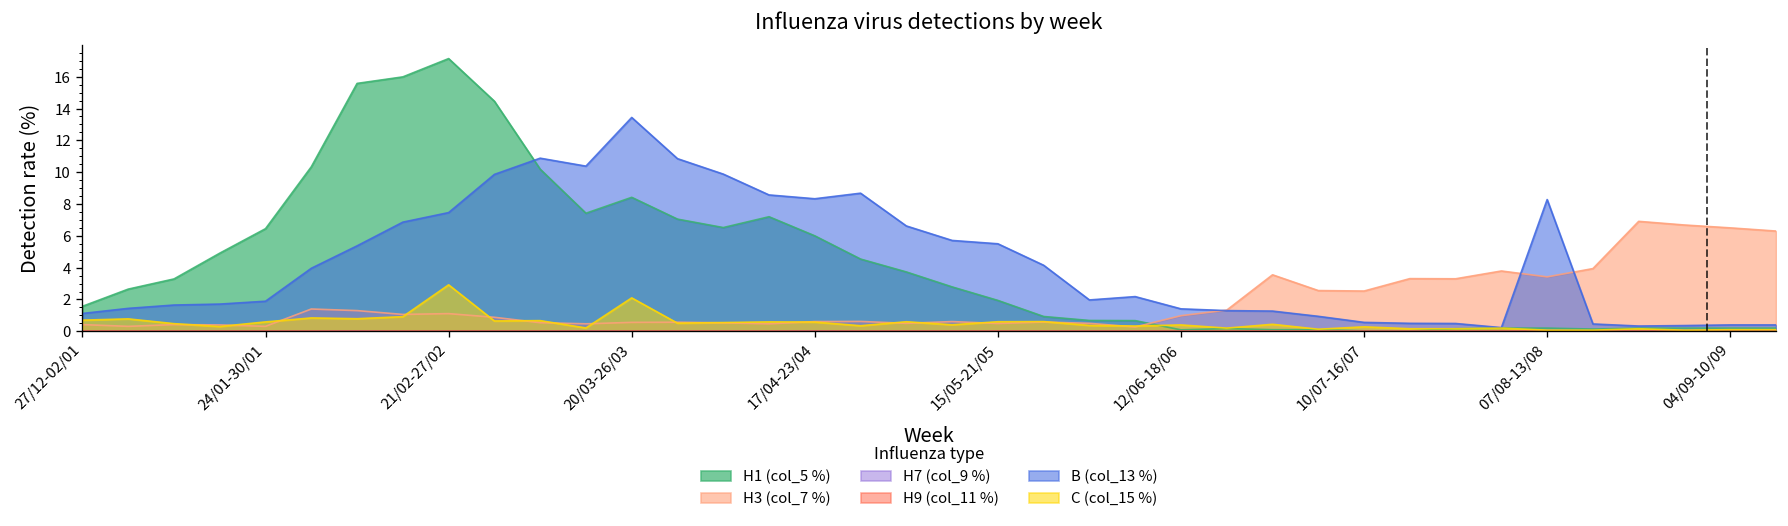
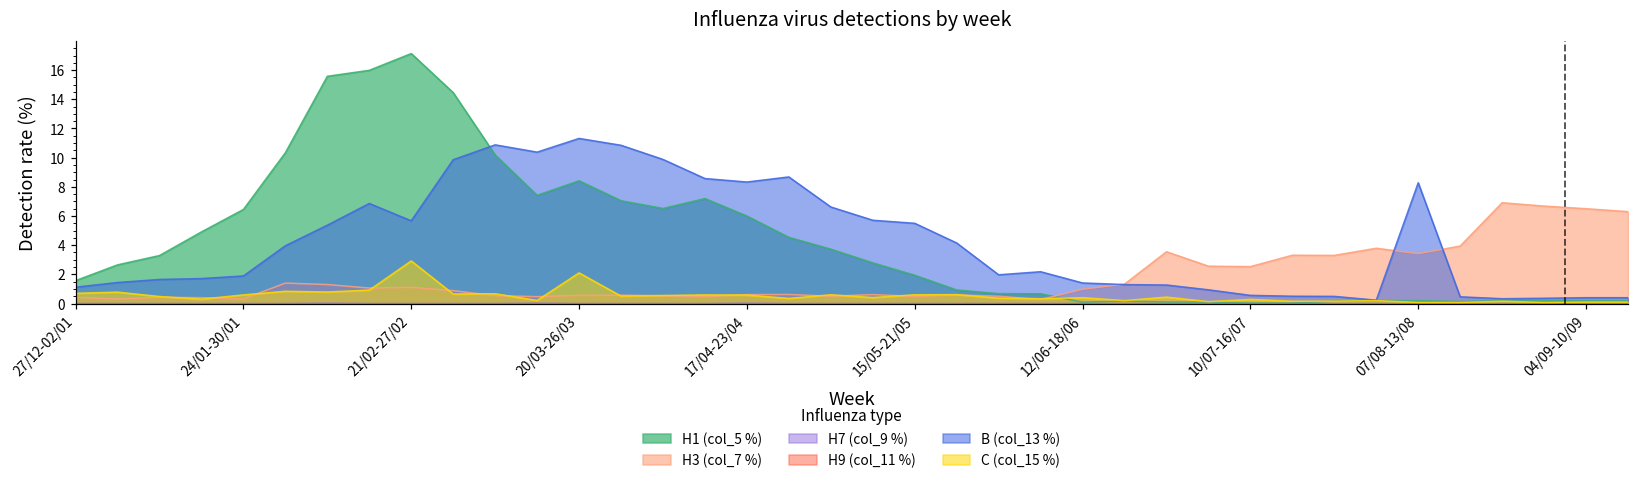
B (col_13 %), 21/02-27/02: 7.5 -> 5.7
B (col_13 %), 20/03-26/03: 13.4 -> 11.3
